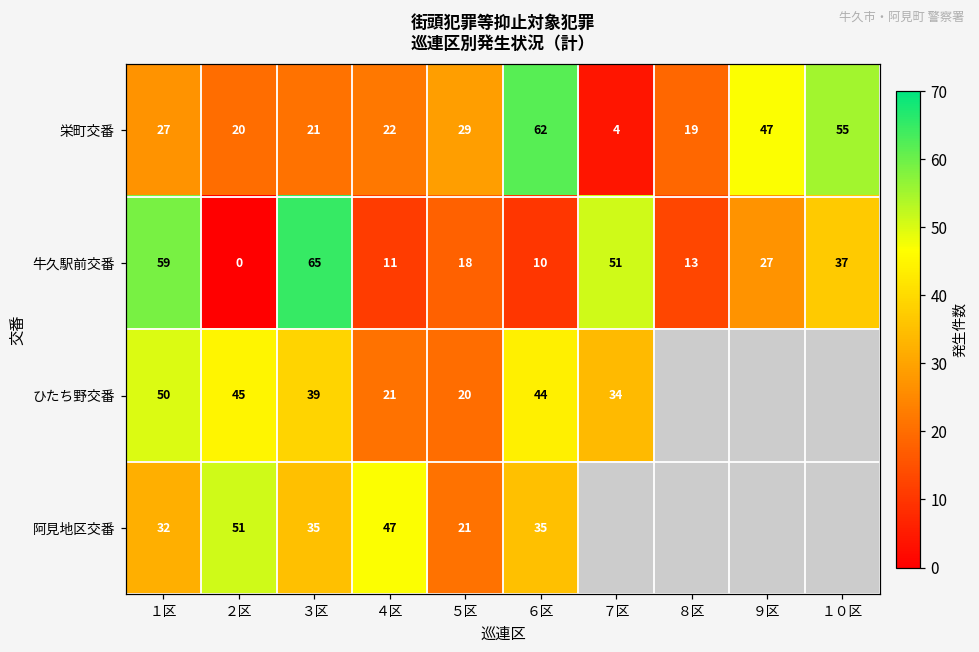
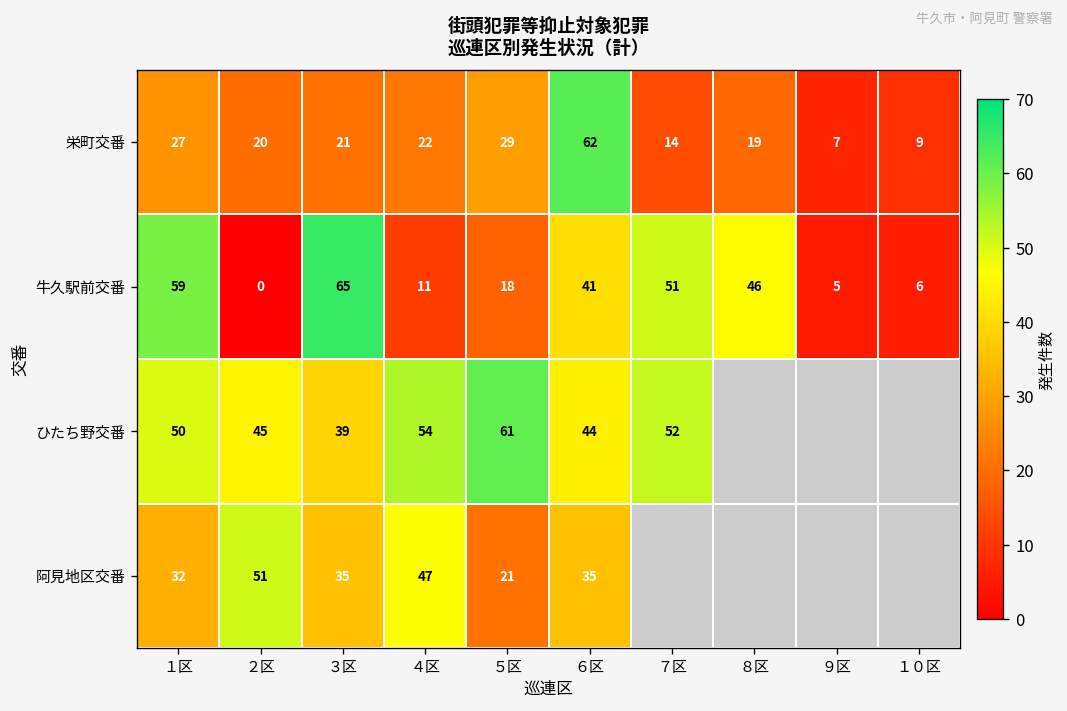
栄町交番, ７区: 4 -> 14
栄町交番, ９区: 47 -> 7
栄町交番, １０区: 55 -> 9
牛久駅前交番, ６区: 10 -> 41
牛久駅前交番, ８区: 13 -> 46
牛久駅前交番, ９区: 27 -> 5
牛久駅前交番, １０区: 37 -> 6
ひたち野交番, ４区: 21 -> 54
ひたち野交番, ５区: 20 -> 61
ひたち野交番, ７区: 34 -> 52
